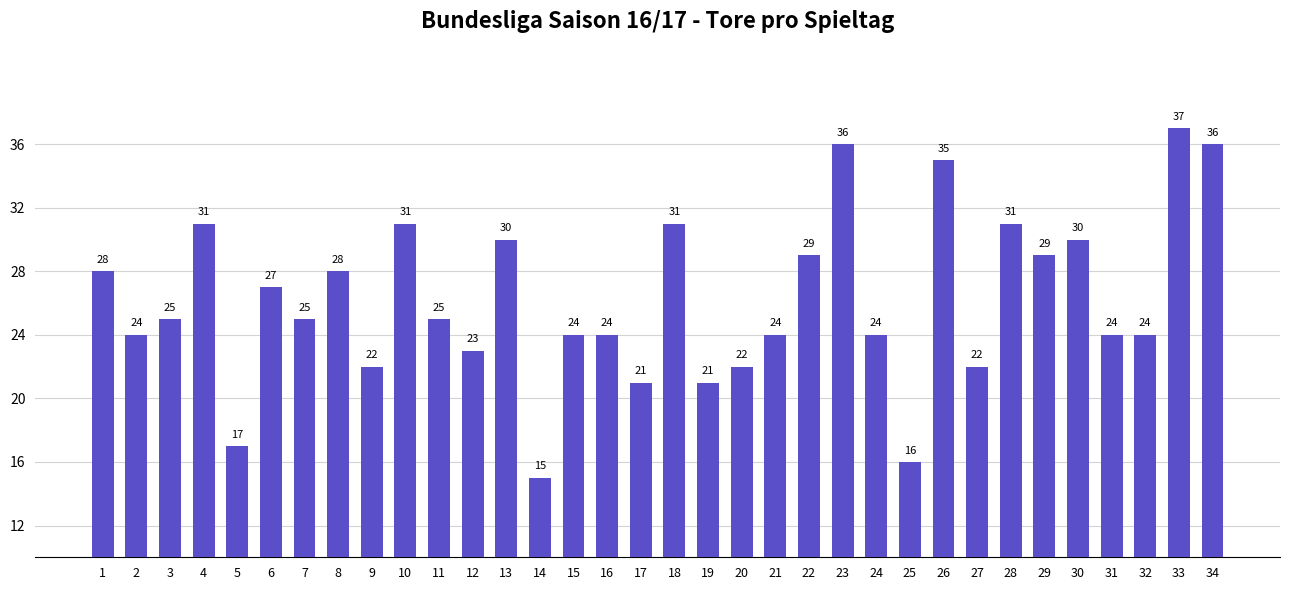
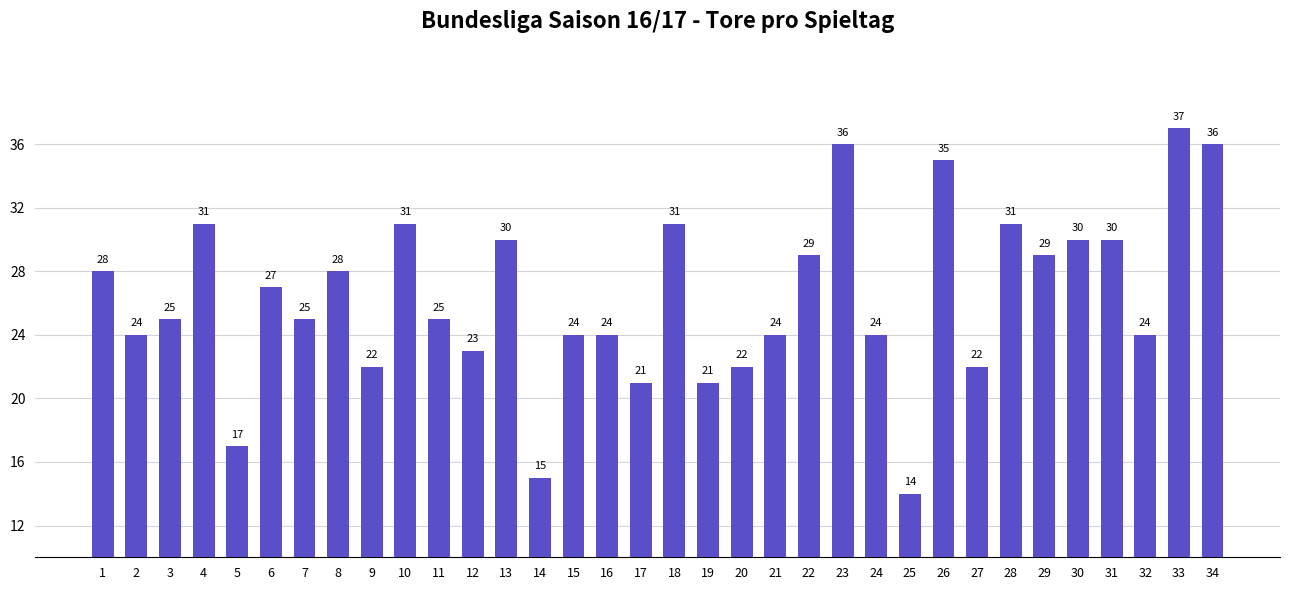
25: 16 -> 14
31: 24 -> 30
